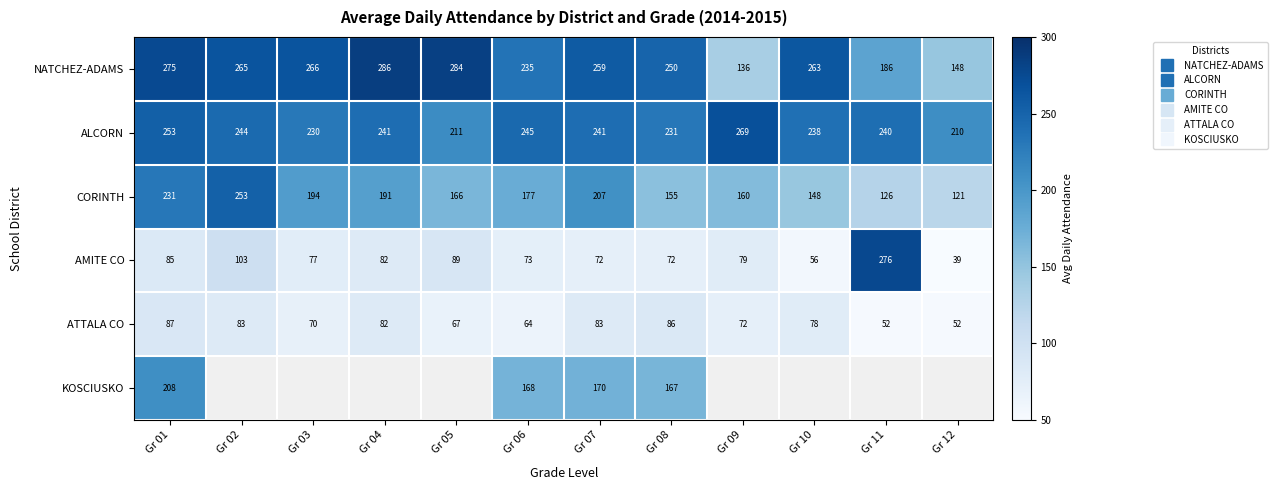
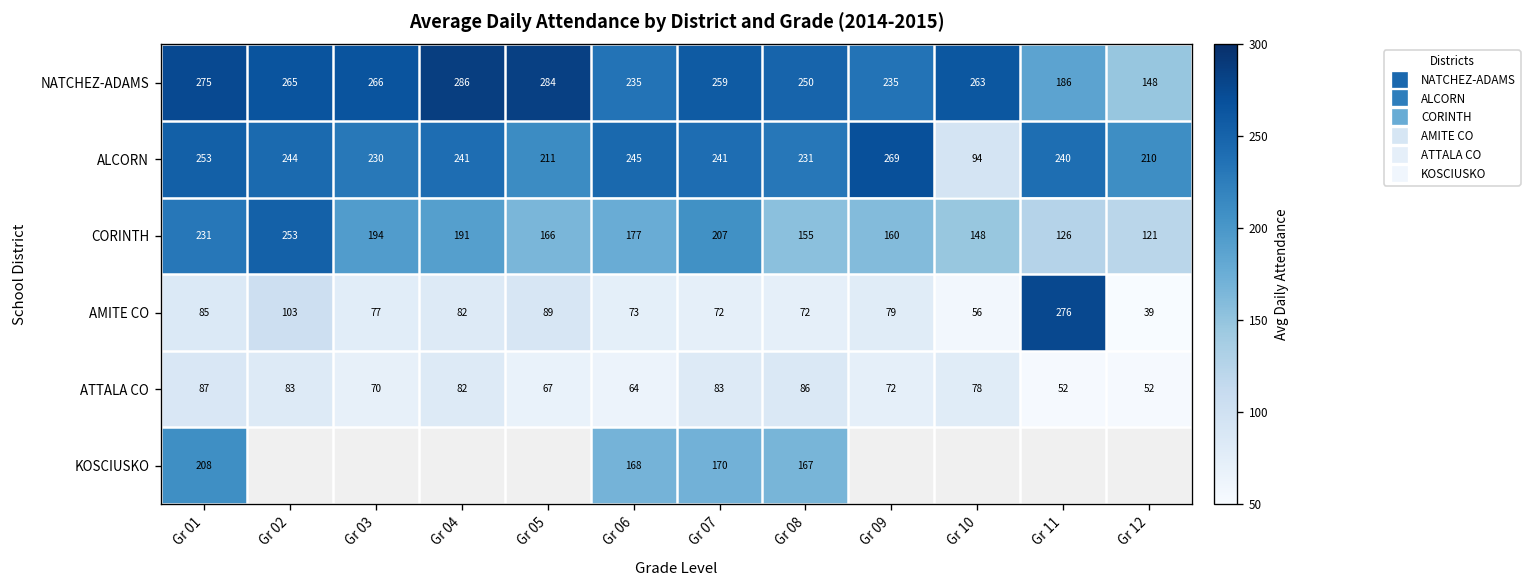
NATCHEZ-ADAMS, Gr 09: 136 -> 235
ALCORN, Gr 10: 238 -> 94
